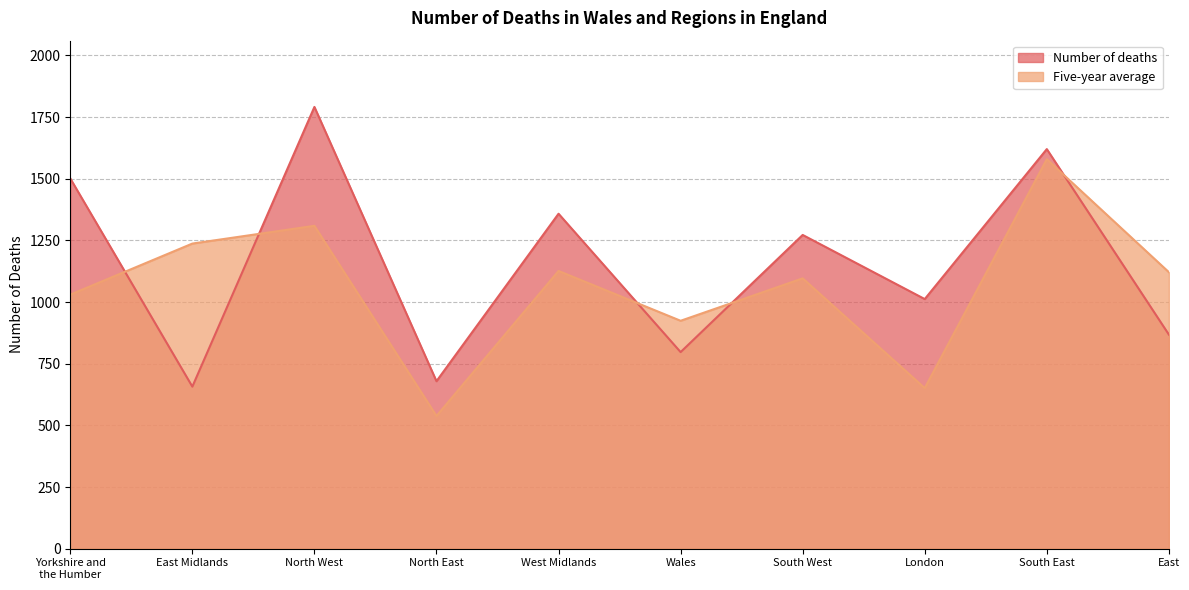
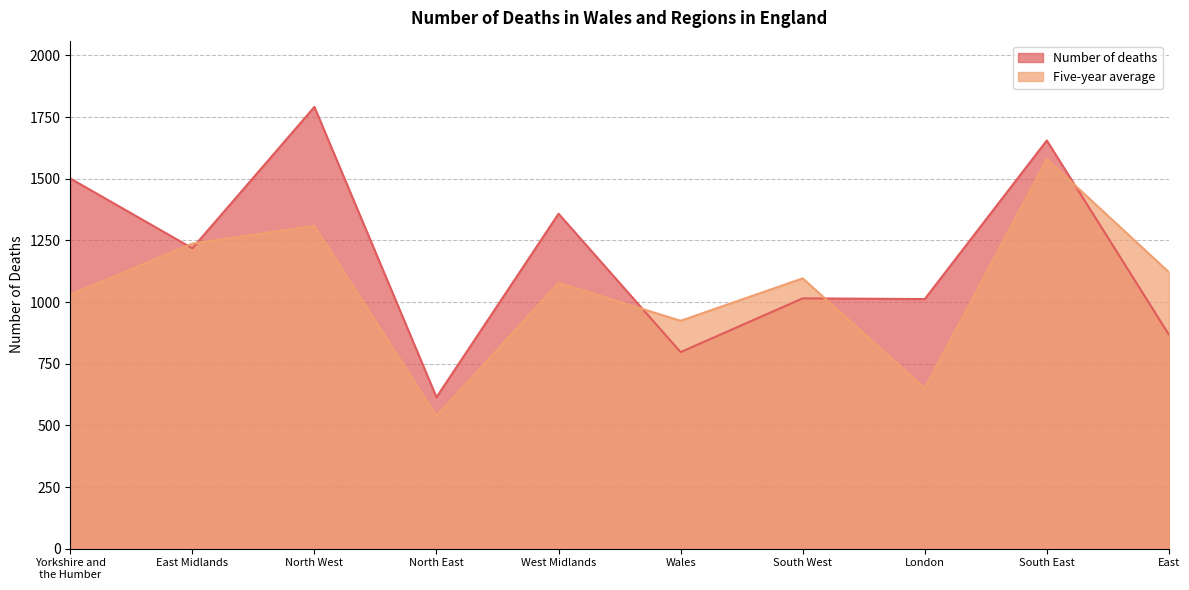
Number of deaths, East Midlands: 660 -> 1220
Number of deaths, North East: 680 -> 610
Five-year average, West Midlands: 1130 -> 1080
Number of deaths, South West: 1270 -> 1020
Number of deaths, South East: 1620 -> 1660
